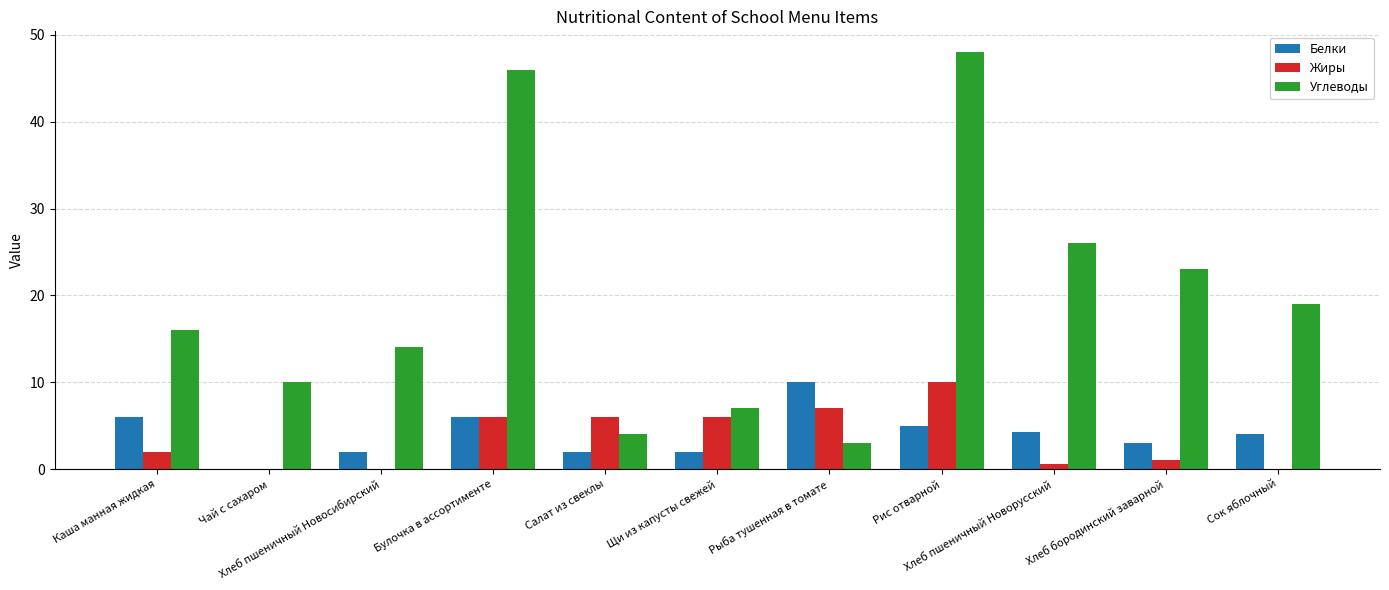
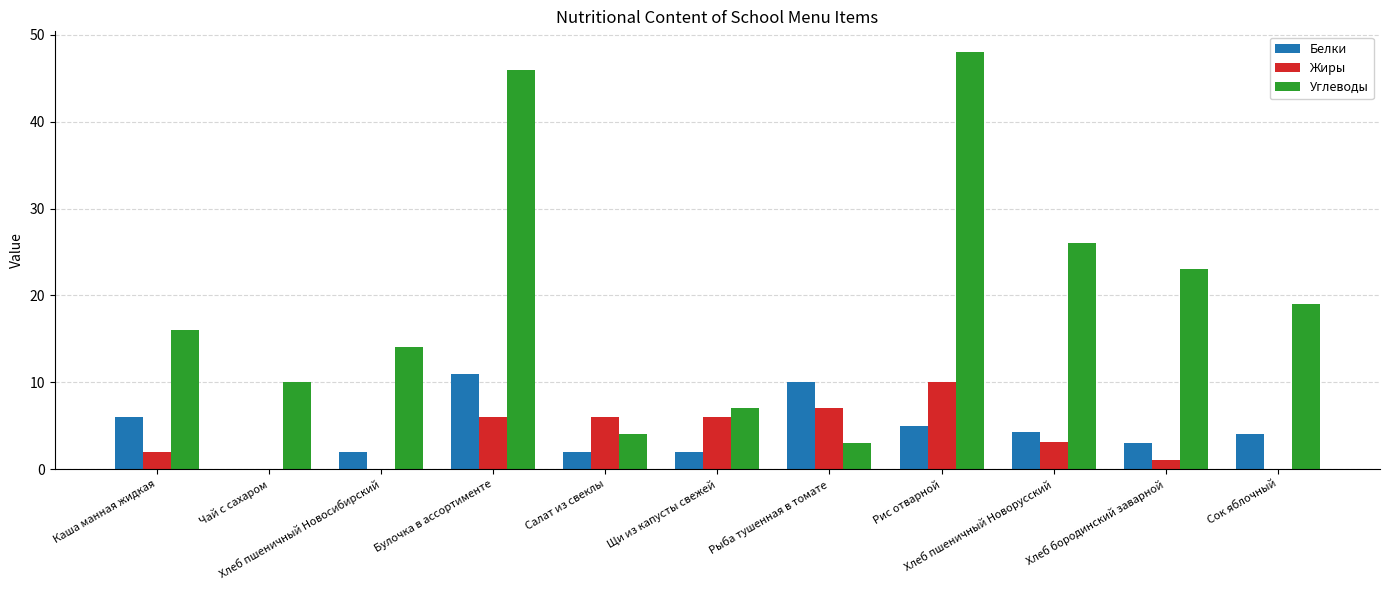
Белки, Булочка в ассортименте: 6 -> 11
Жиры, Хлеб пшеничный Новорусский: 1 -> 3
